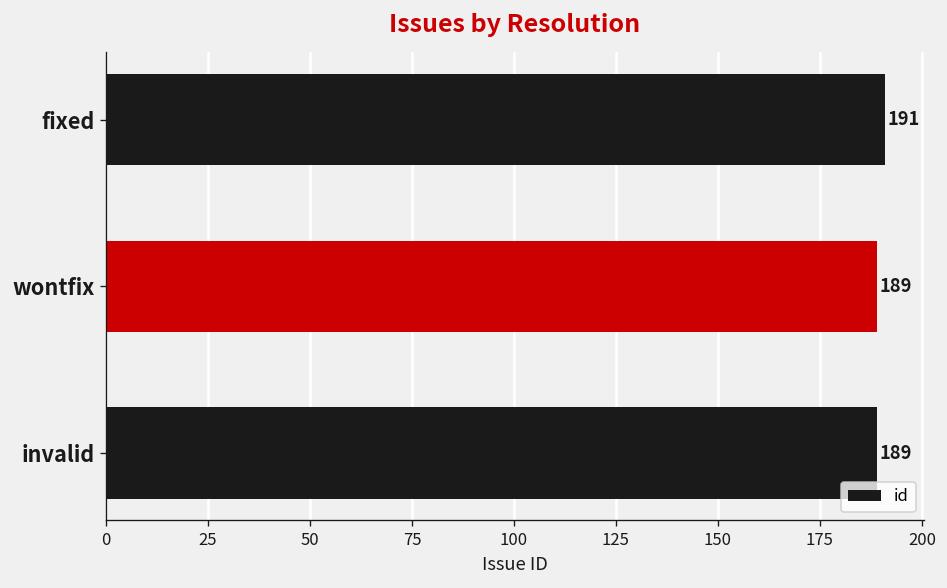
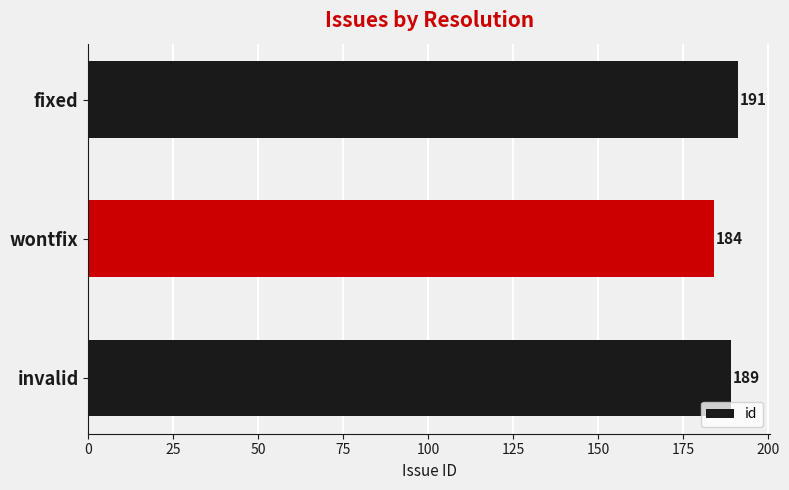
wontfix: 189 -> 184
